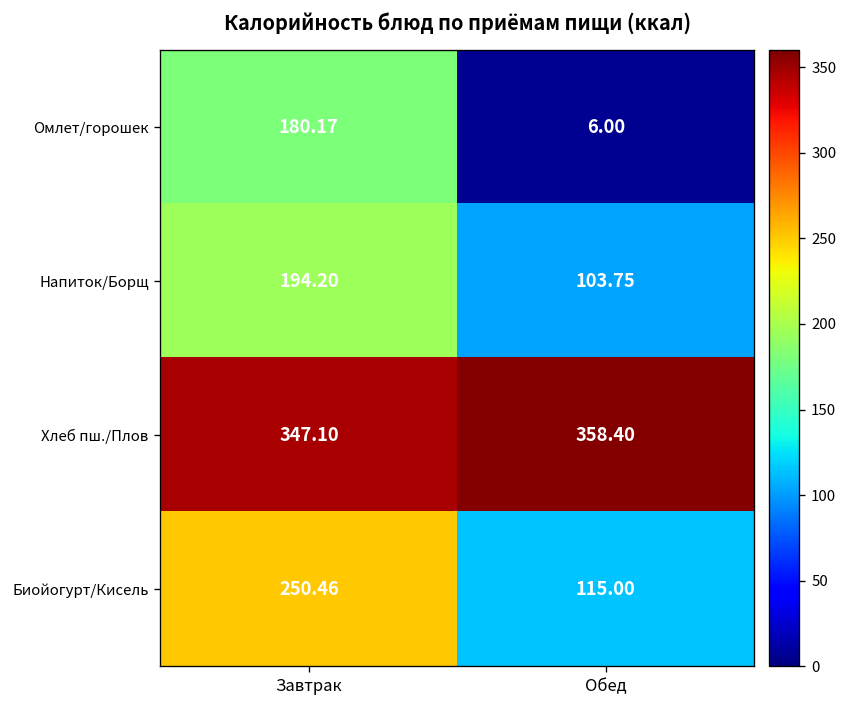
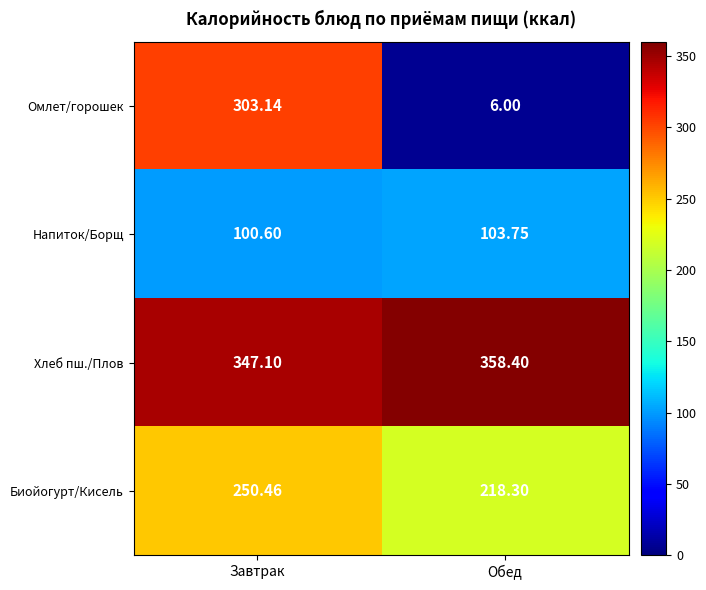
Омлет/горошек, Завтрак: 180.17 -> 303.14
Напиток/Борщ, Завтрак: 194.20 -> 100.60
Биойогурт/Кисель, Обед: 115.00 -> 218.30
